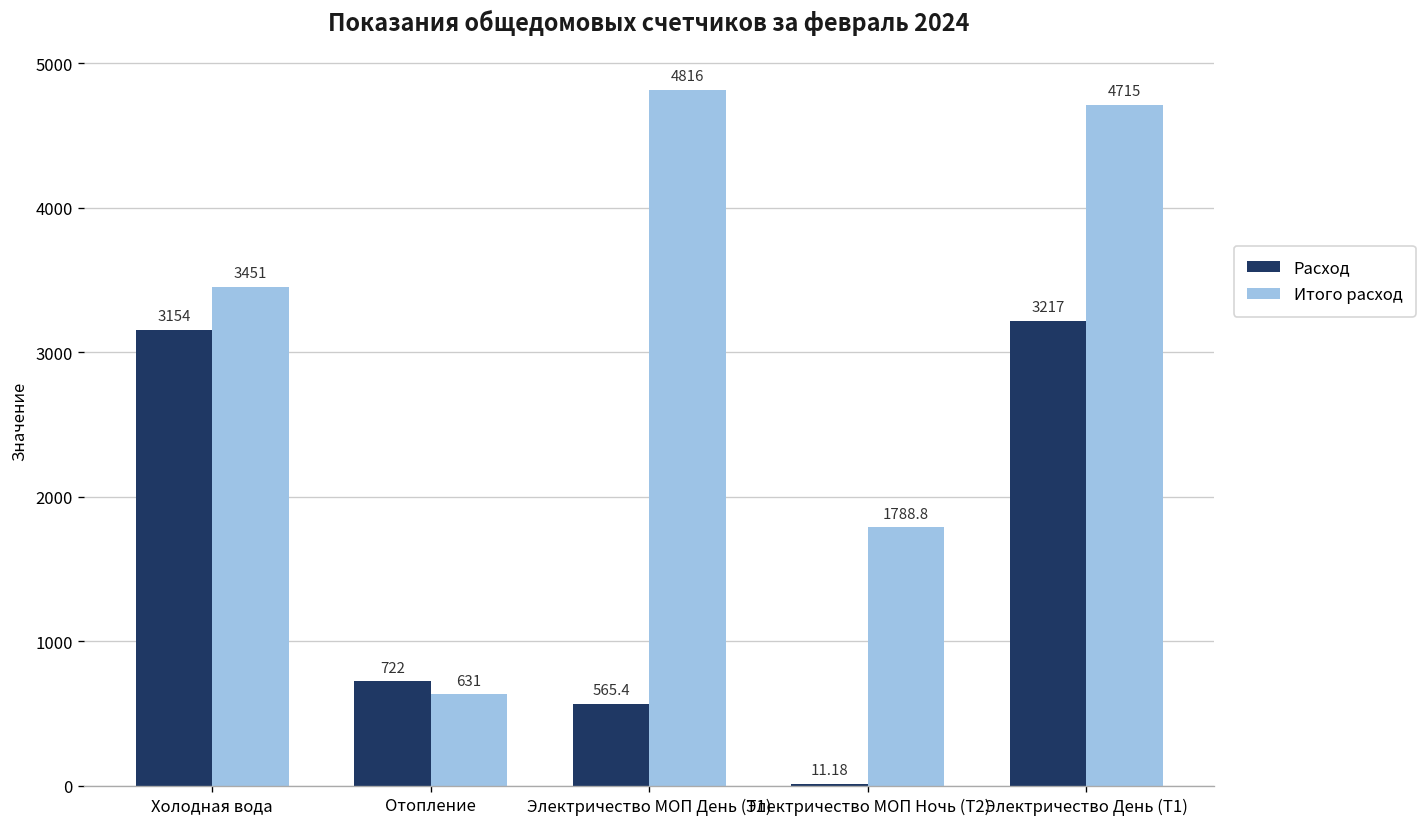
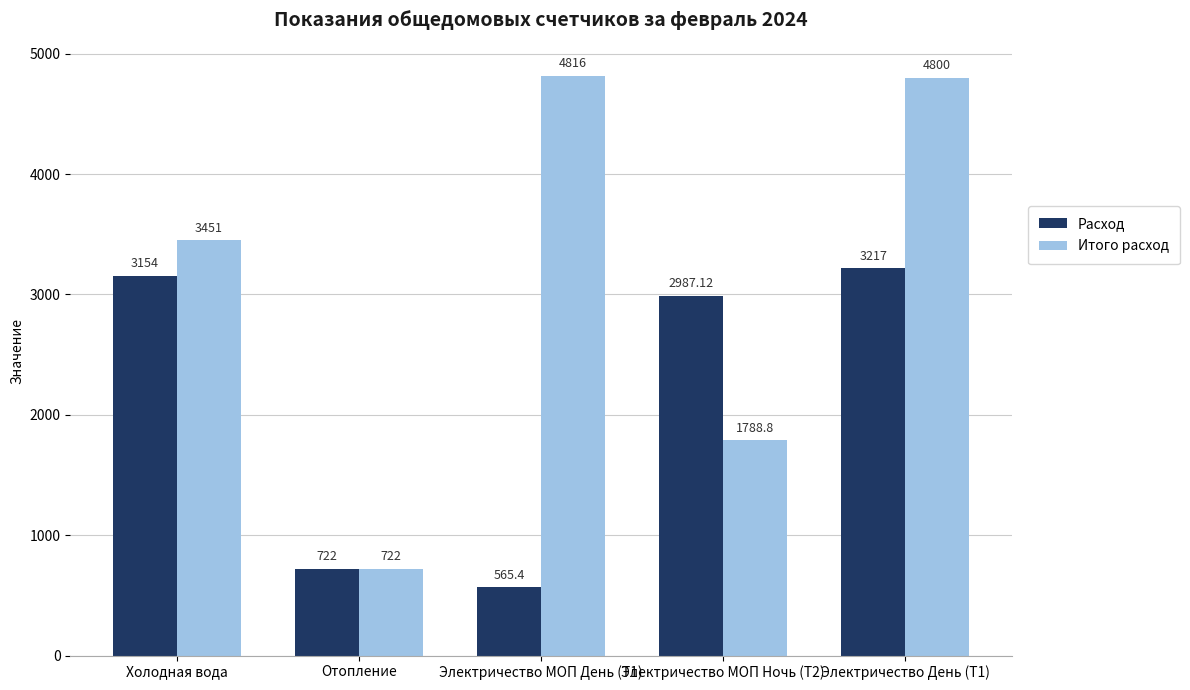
Итого расход, Отопление: 631 -> 722
Расход, Электричество МОП Ночь (Т2): 11.18 -> 2987.12
Итого расход, Электричество День (Т1): 4715 -> 4800
